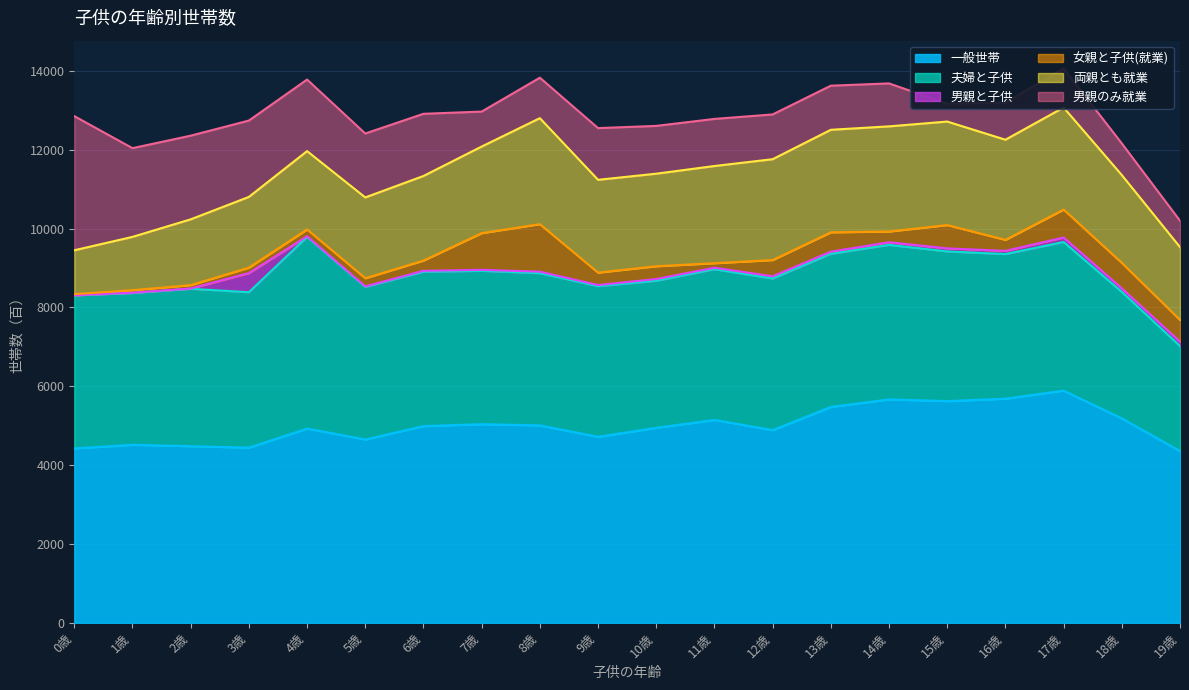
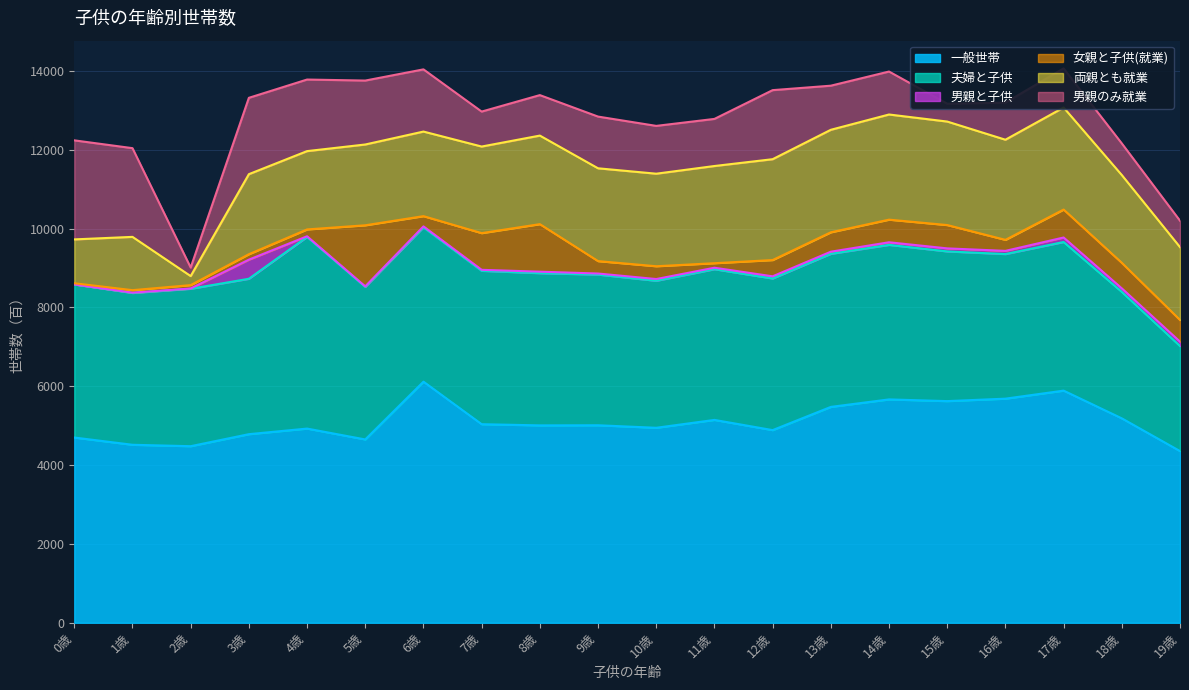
一般世帯, 0歳: 4400 -> 4700
男親のみ就業, 0歳: 3400 -> 2500
両親とも就業, 2歳: 1700 -> 200
男親のみ就業, 2歳: 2100 -> 200
一般世帯, 3歳: 4400 -> 4800
両親とも就業, 3歳: 1800 -> 2000
女親と子供(就業), 5歳: 200 -> 1600
一般世帯, 6歳: 5000 -> 6100
両親とも就業, 8歳: 2700 -> 2200
一般世帯, 9歳: 4700 -> 5000
男親のみ就業, 12歳: 1100 -> 1800
女親と子供(就業), 14歳: 300 -> 600
